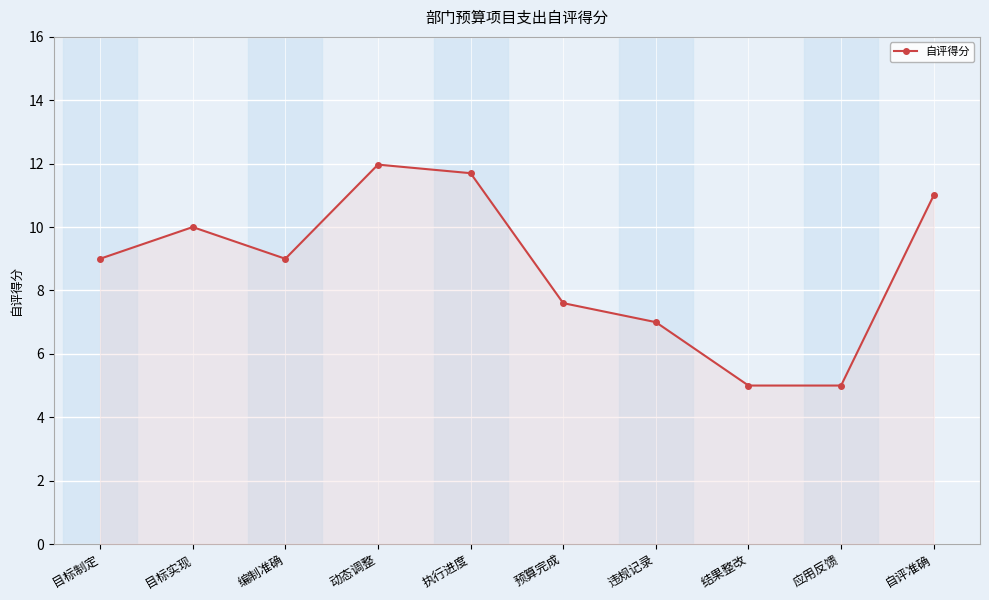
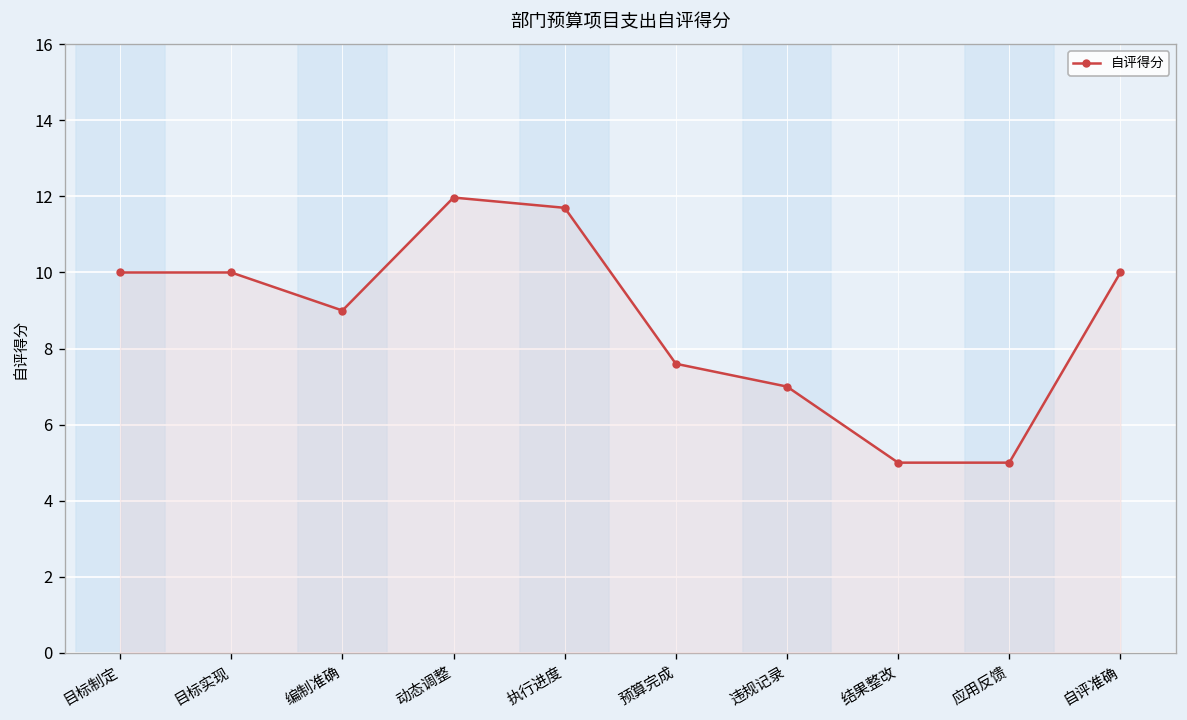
目标制定: 9 -> 10
自评准确: 11 -> 10
